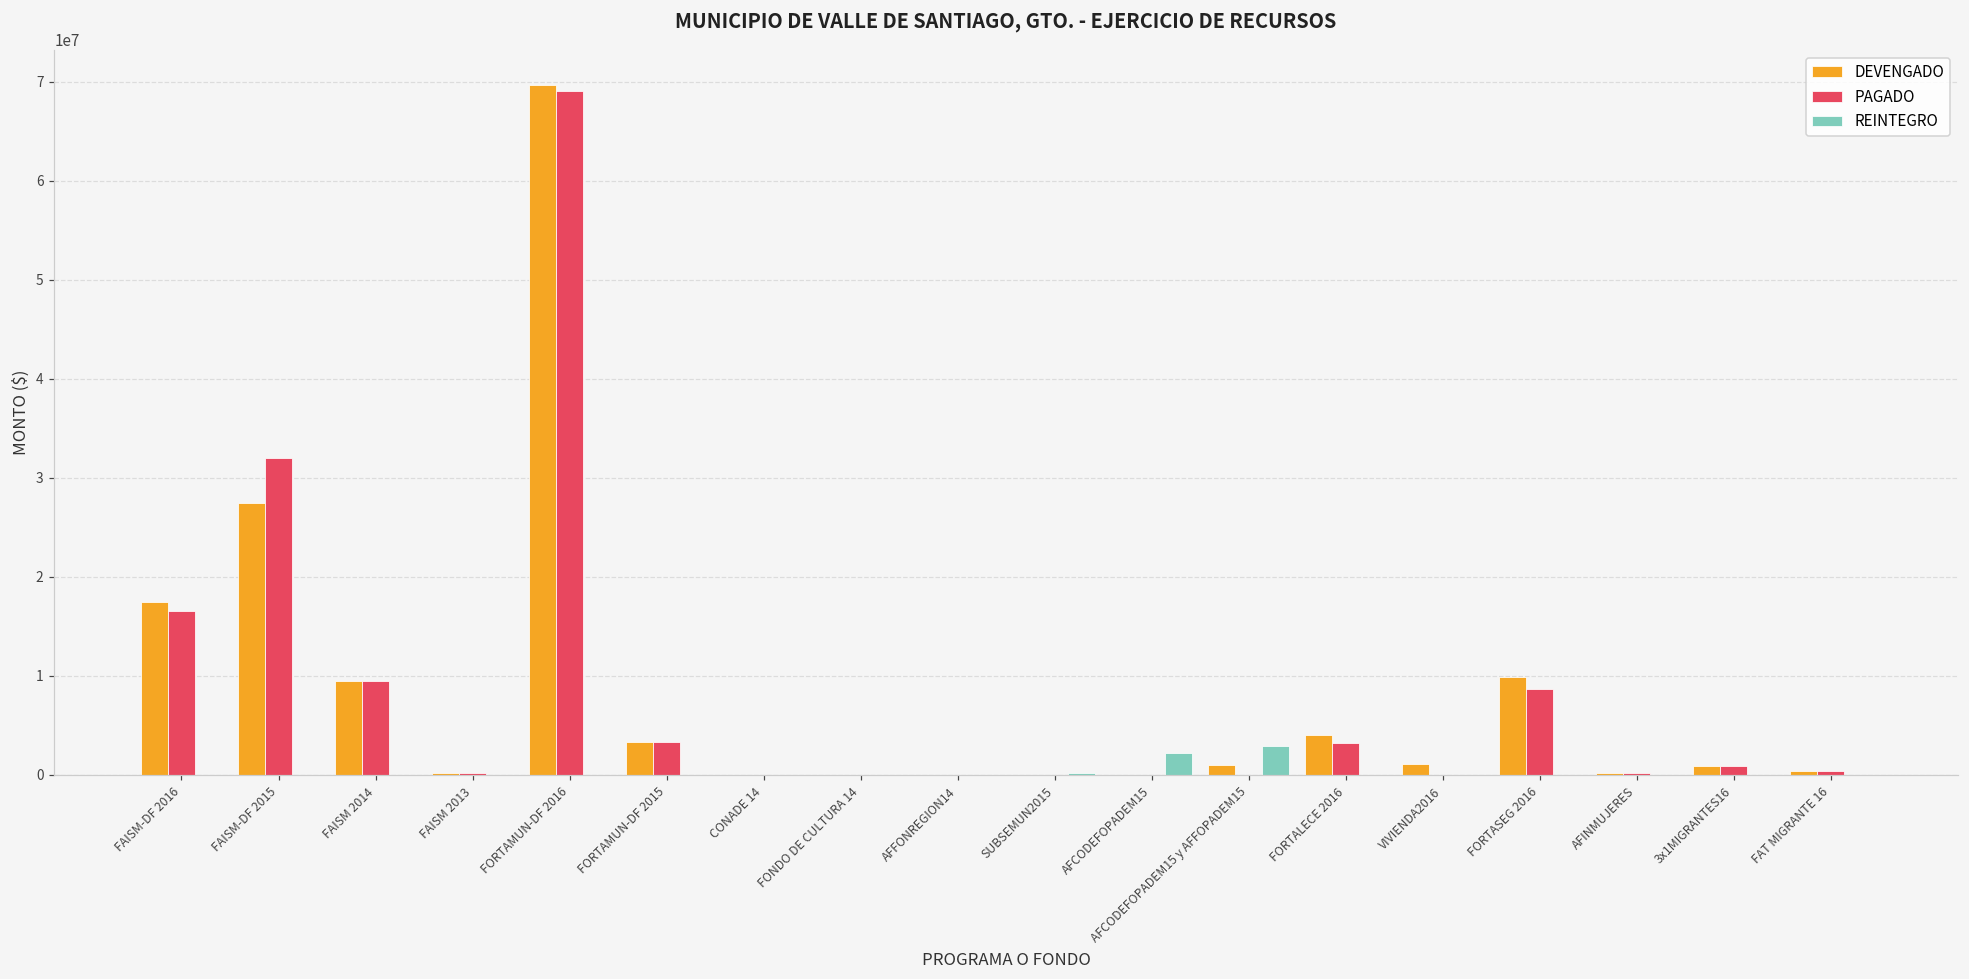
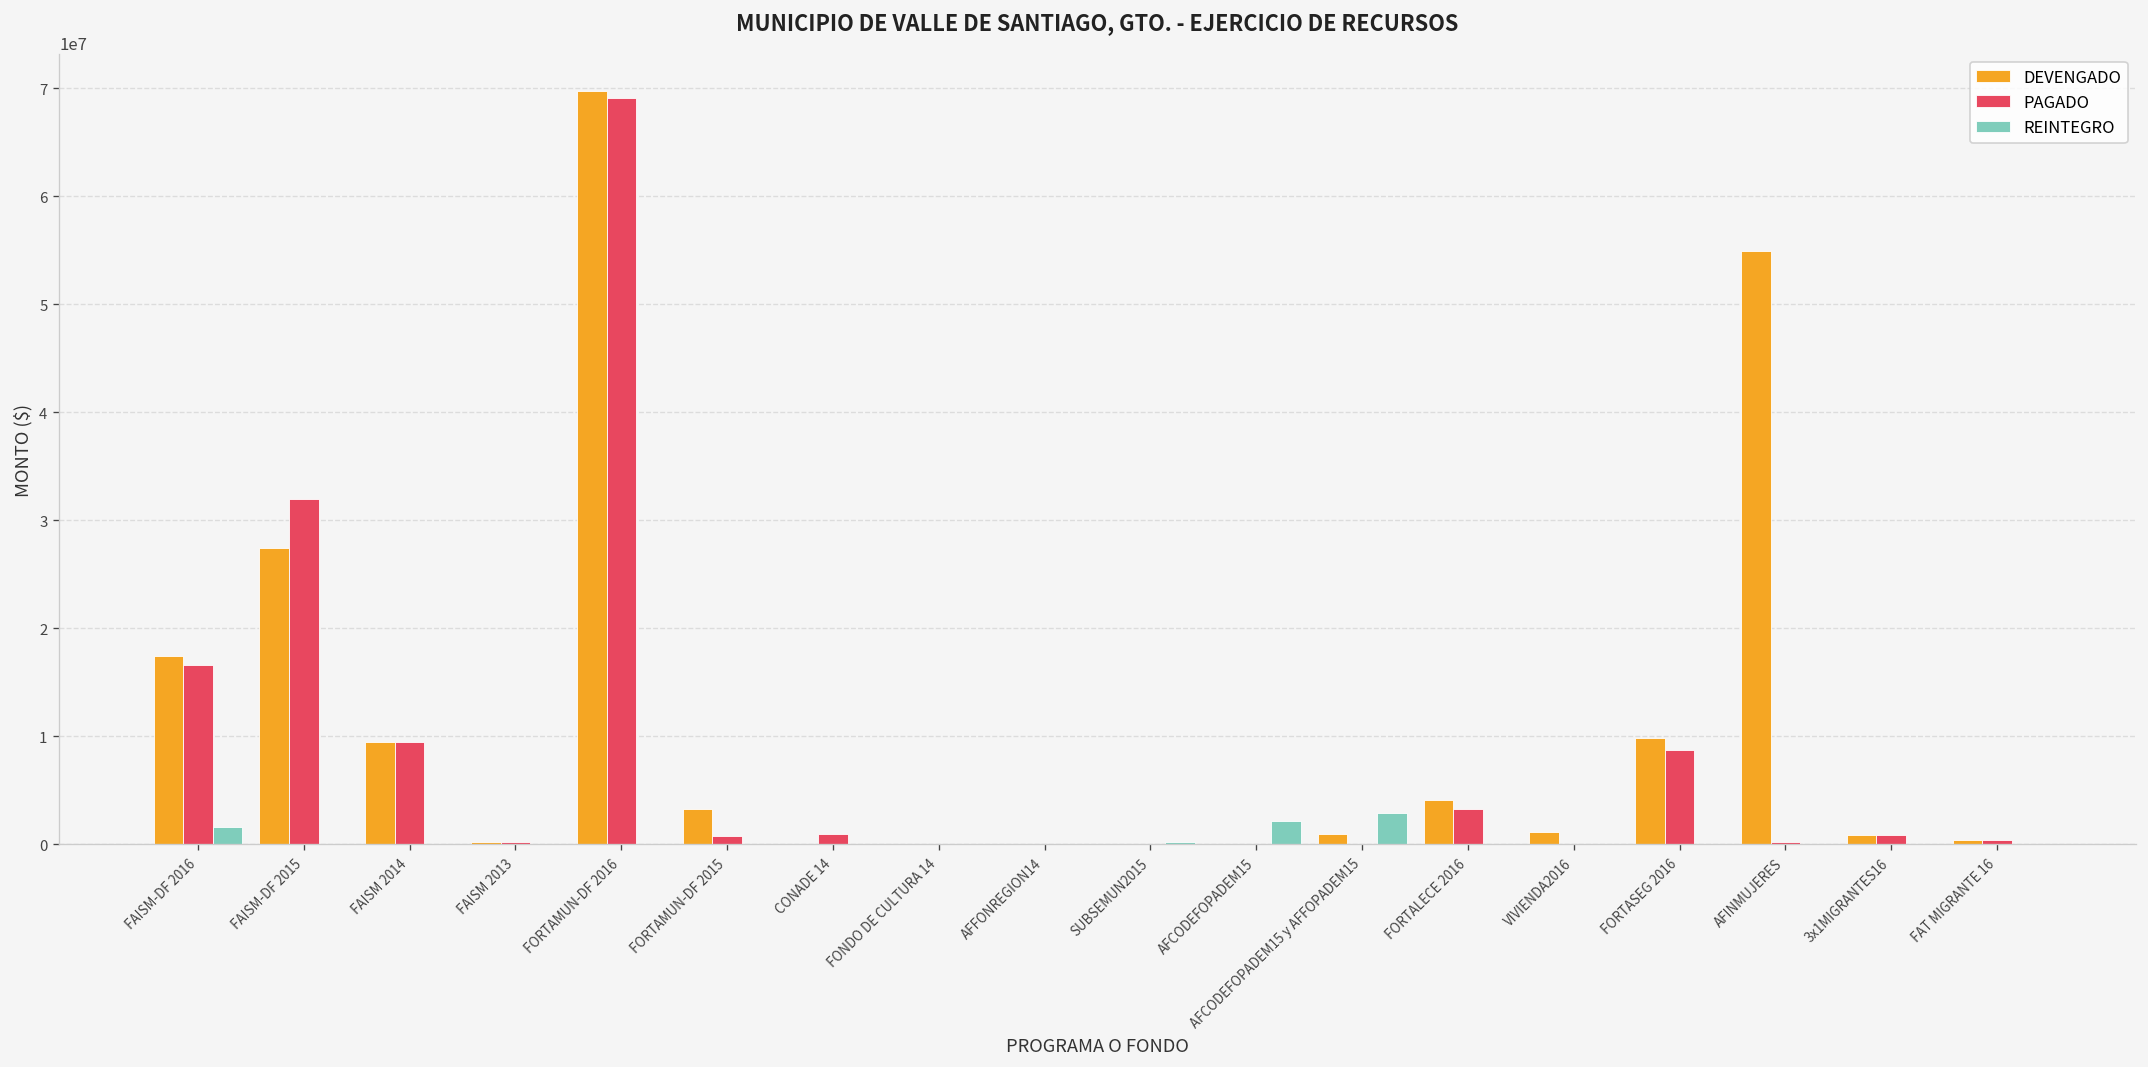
REINTEGRO, FAISM-DF 2016: 0 -> 2000000
PAGADO, FORTAMUN-DF 2015: 3000000 -> 1000000
PAGADO, CONADE 14: 0 -> 1000000
DEVENGADO, AFINMUJERES: 0 -> 55000000
